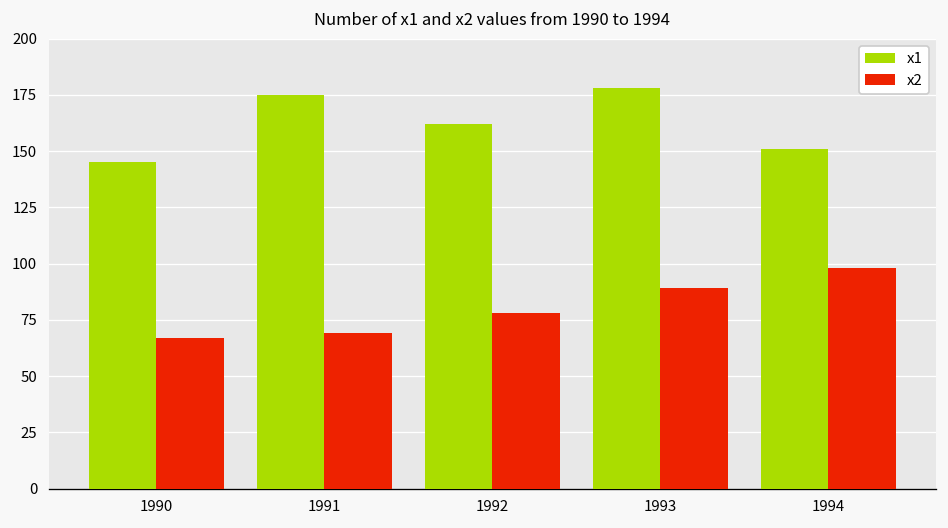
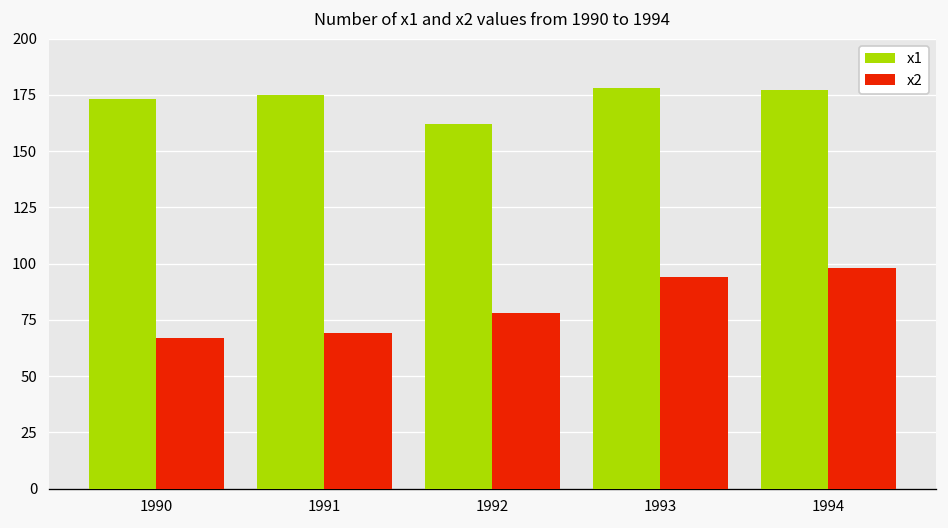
x1, 1990: 145 -> 173
x2, 1993: 89 -> 94
x1, 1994: 151 -> 177
